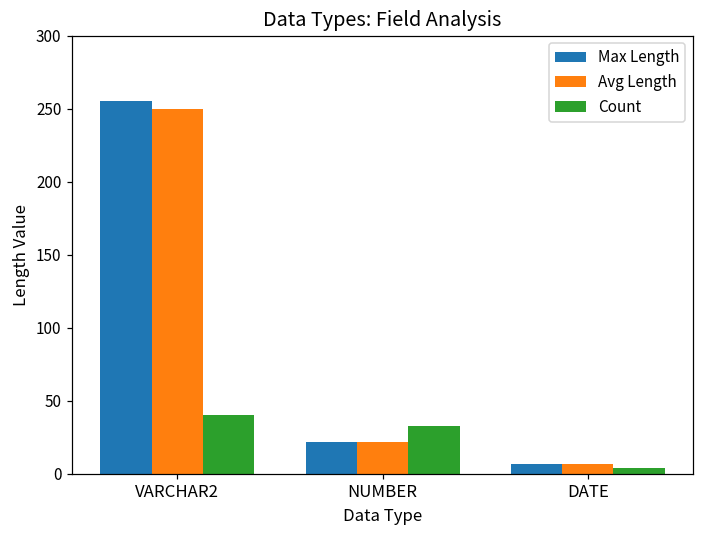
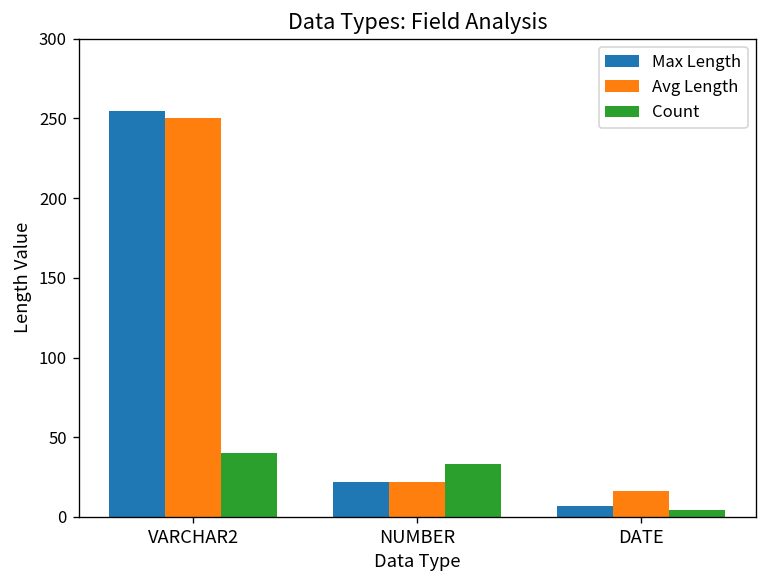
Avg Length, DATE: 7 -> 16
